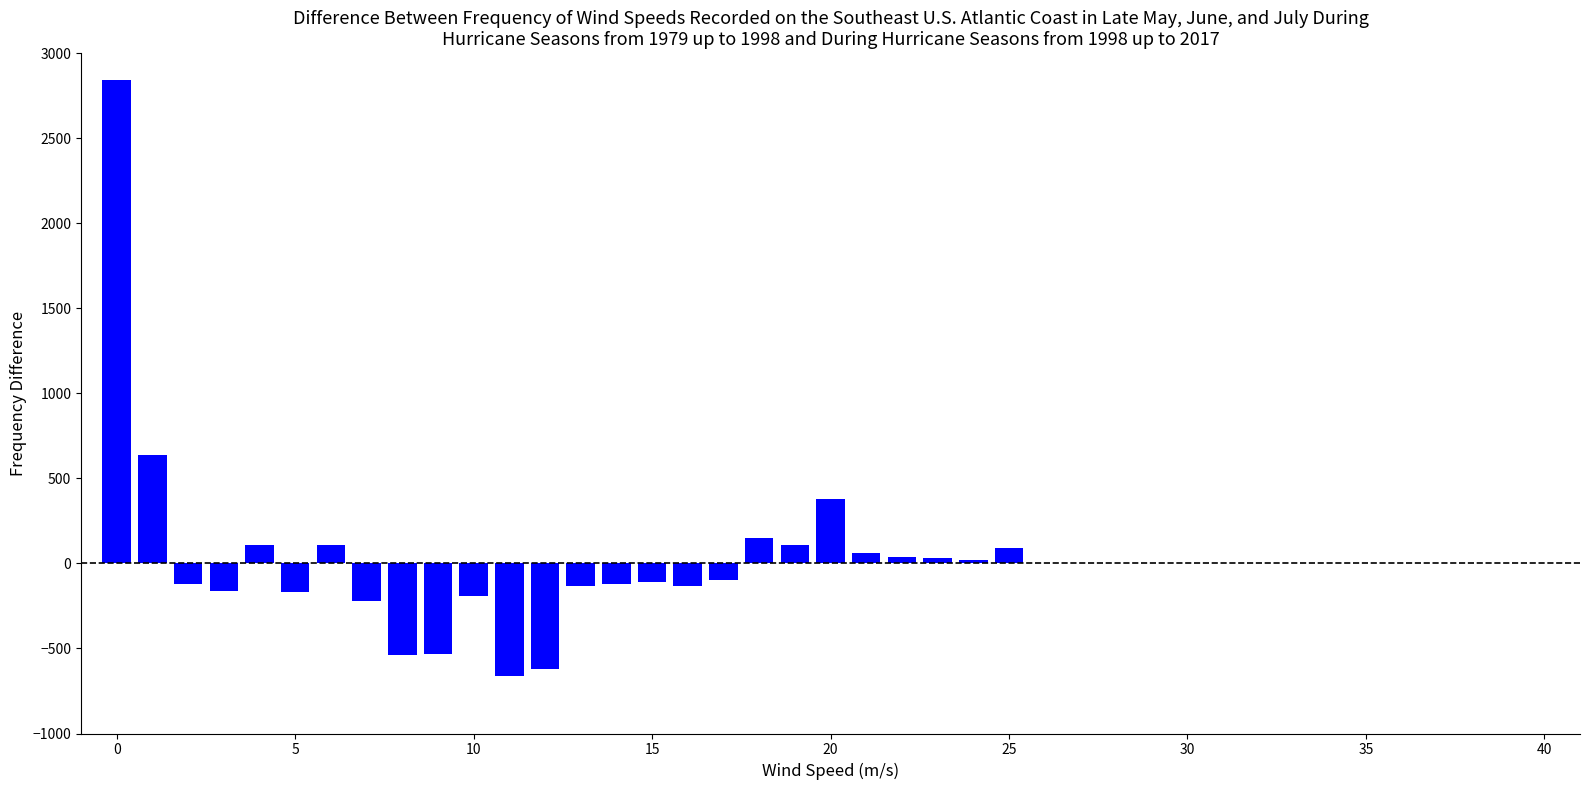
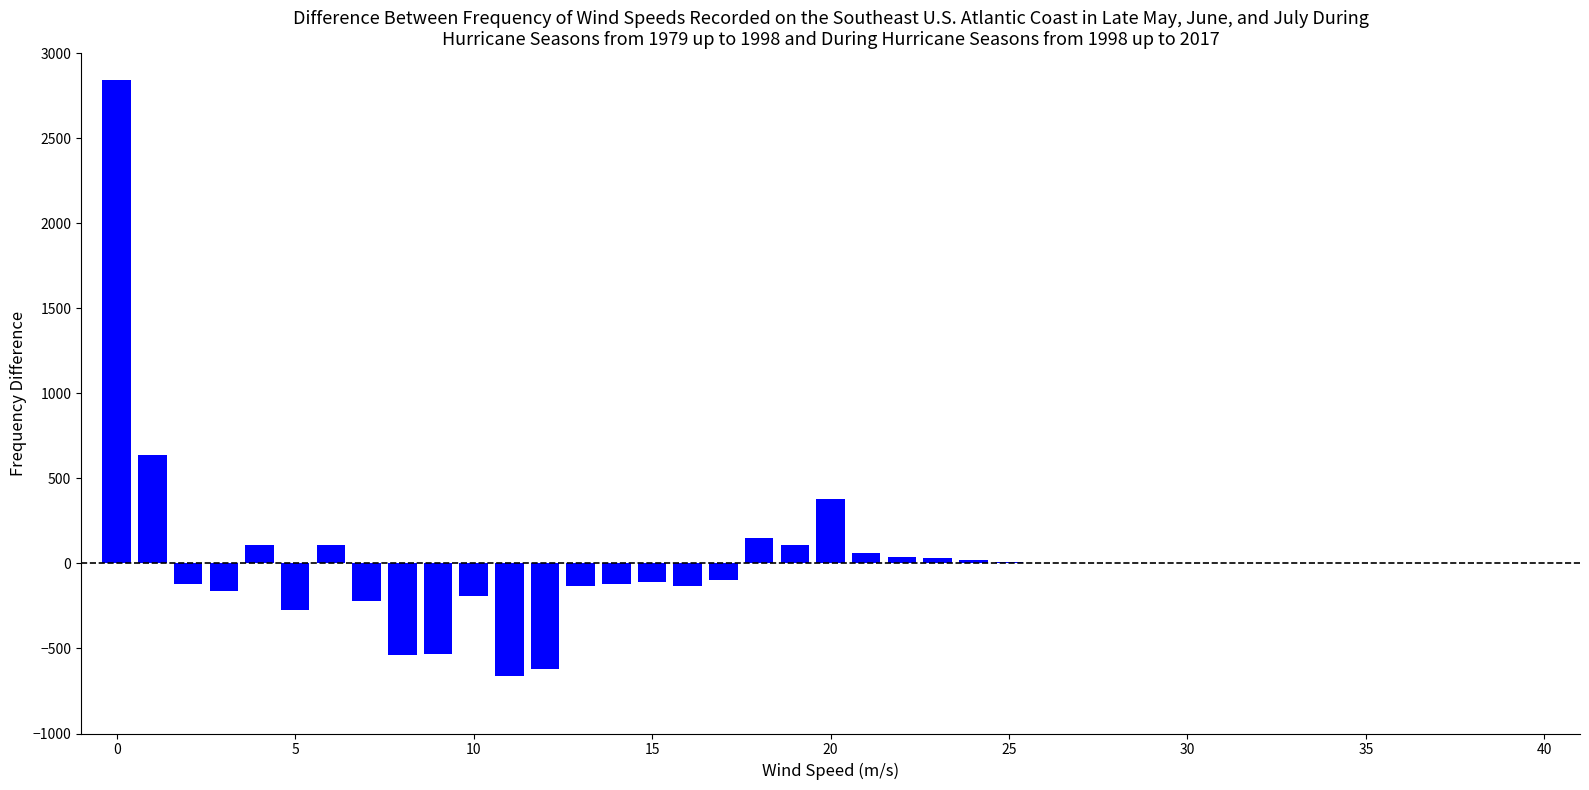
5: -170 -> -280
25: 90 -> 10
